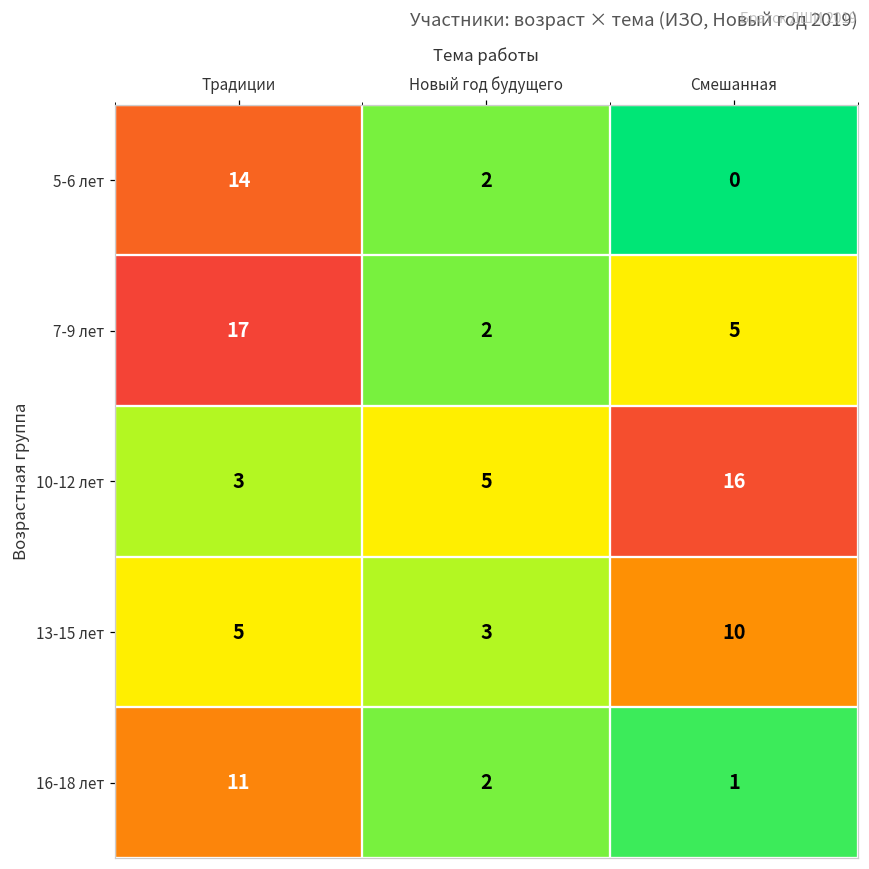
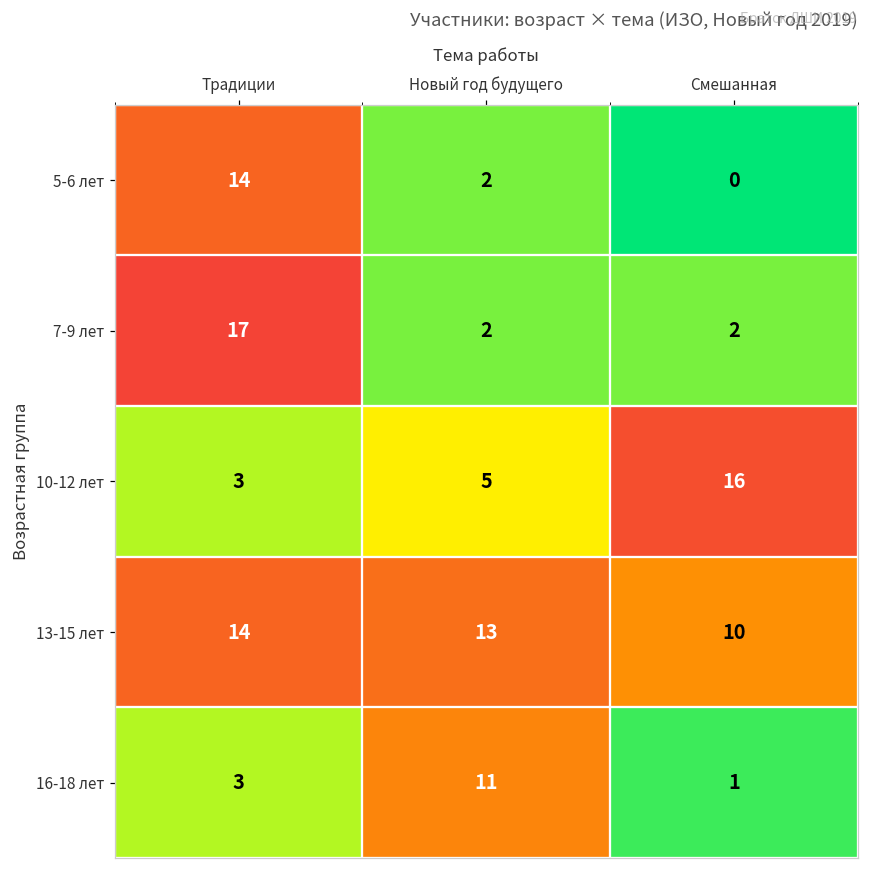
7-9 лет, Смешанная: 5 -> 2
13-15 лет, Традиции: 5 -> 14
13-15 лет, Новый год будущего: 3 -> 13
16-18 лет, Традиции: 11 -> 3
16-18 лет, Новый год будущего: 2 -> 11
